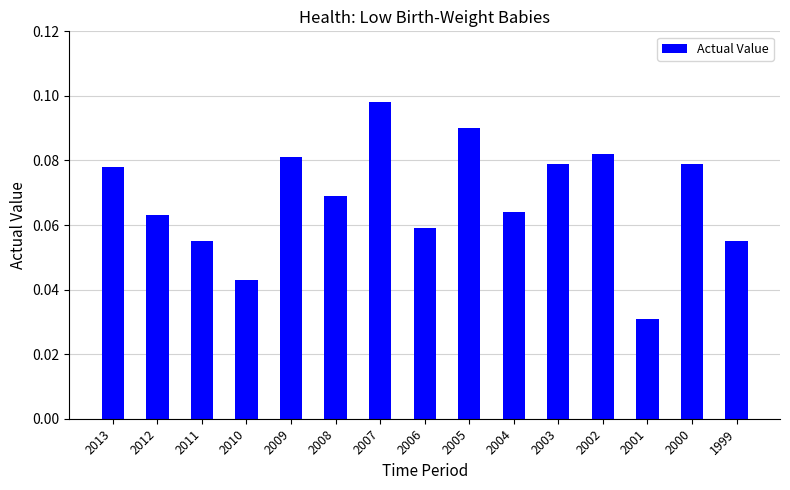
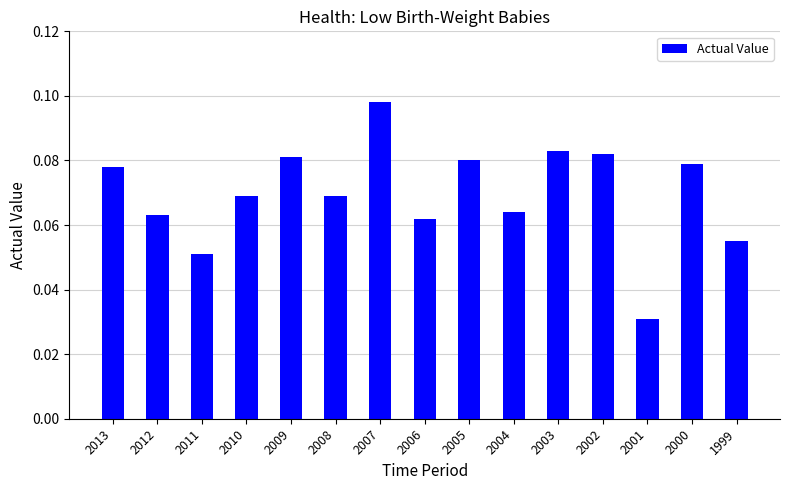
2011: 0.055 -> 0.051
2010: 0.043 -> 0.069
2006: 0.059 -> 0.062
2005: 0.09 -> 0.08
2003: 0.079 -> 0.083
